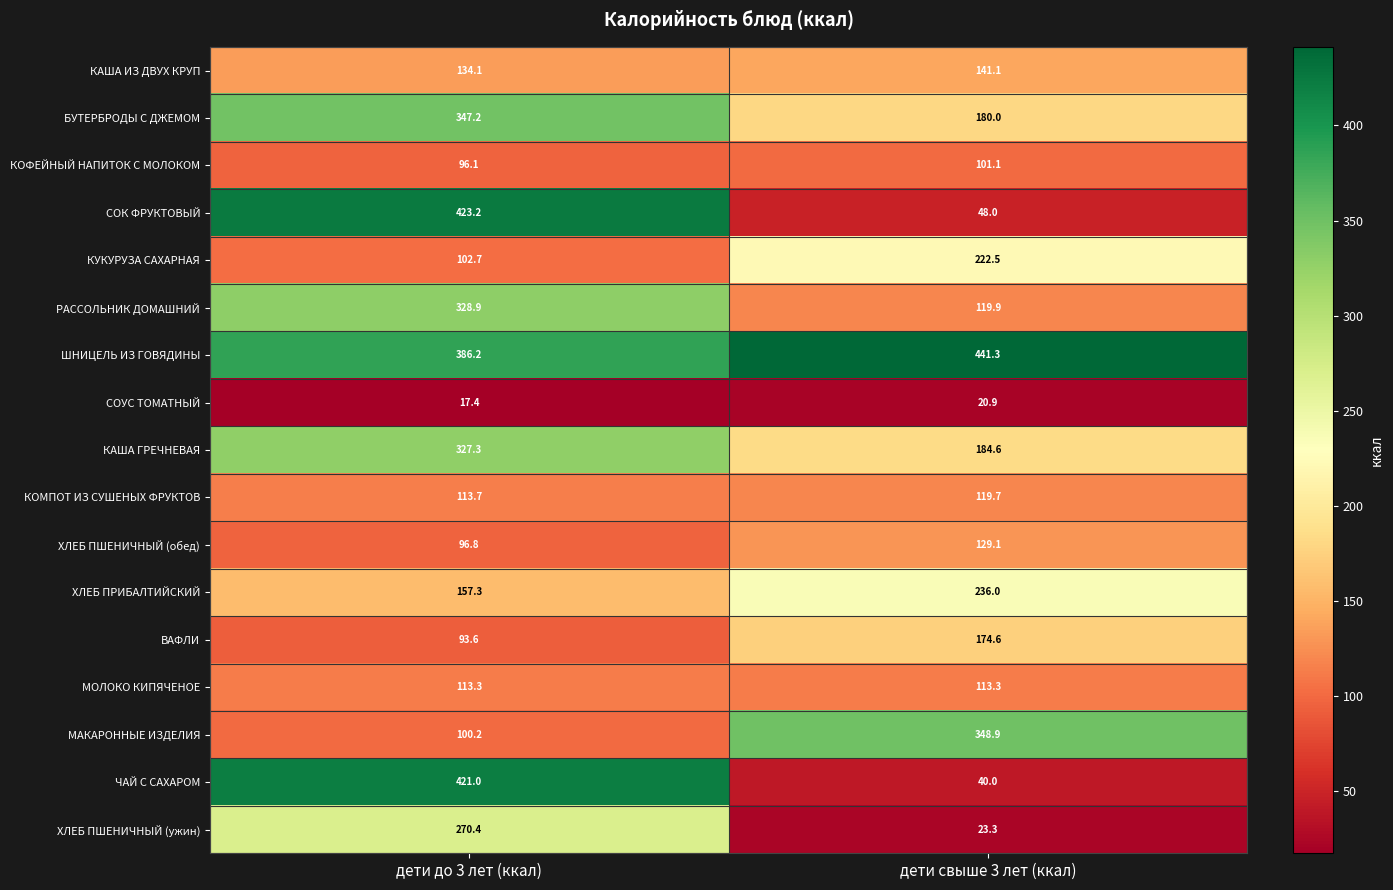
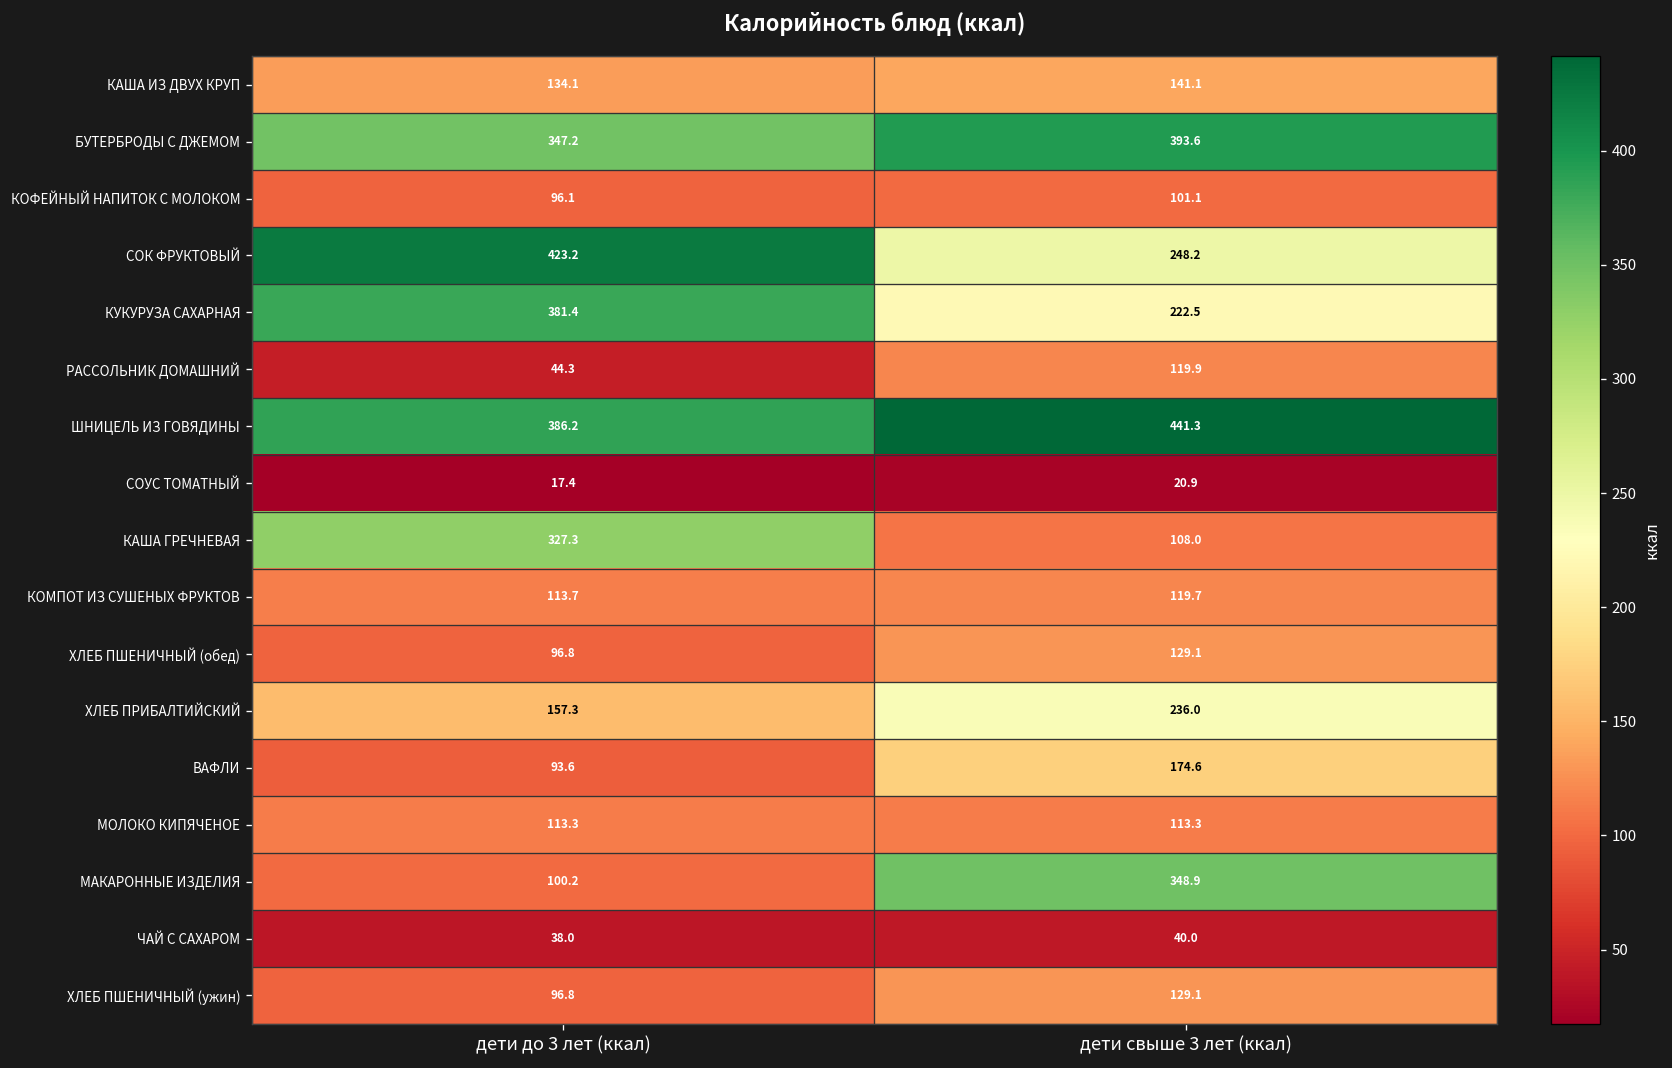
БУТЕРБРОДЫ С ДЖЕМОМ, дети свыше 3 лет (ккал): 180.0 -> 393.6
СОК ФРУКТОВЫЙ, дети свыше 3 лет (ккал): 48.0 -> 248.2
КУКУРУЗА САХАРНАЯ, дети до 3 лет (ккал): 102.7 -> 381.4
РАССОЛЬНИК ДОМАШНИЙ, дети до 3 лет (ккал): 328.9 -> 44.3
КАША ГРЕЧНЕВАЯ, дети свыше 3 лет (ккал): 184.6 -> 108.0
ЧАЙ С САХАРОМ, дети до 3 лет (ккал): 421.0 -> 38.0
ХЛЕБ ПШЕНИЧНЫЙ (ужин), дети до 3 лет (ккал): 270.4 -> 96.8
ХЛЕБ ПШЕНИЧНЫЙ (ужин), дети свыше 3 лет (ккал): 23.3 -> 129.1
